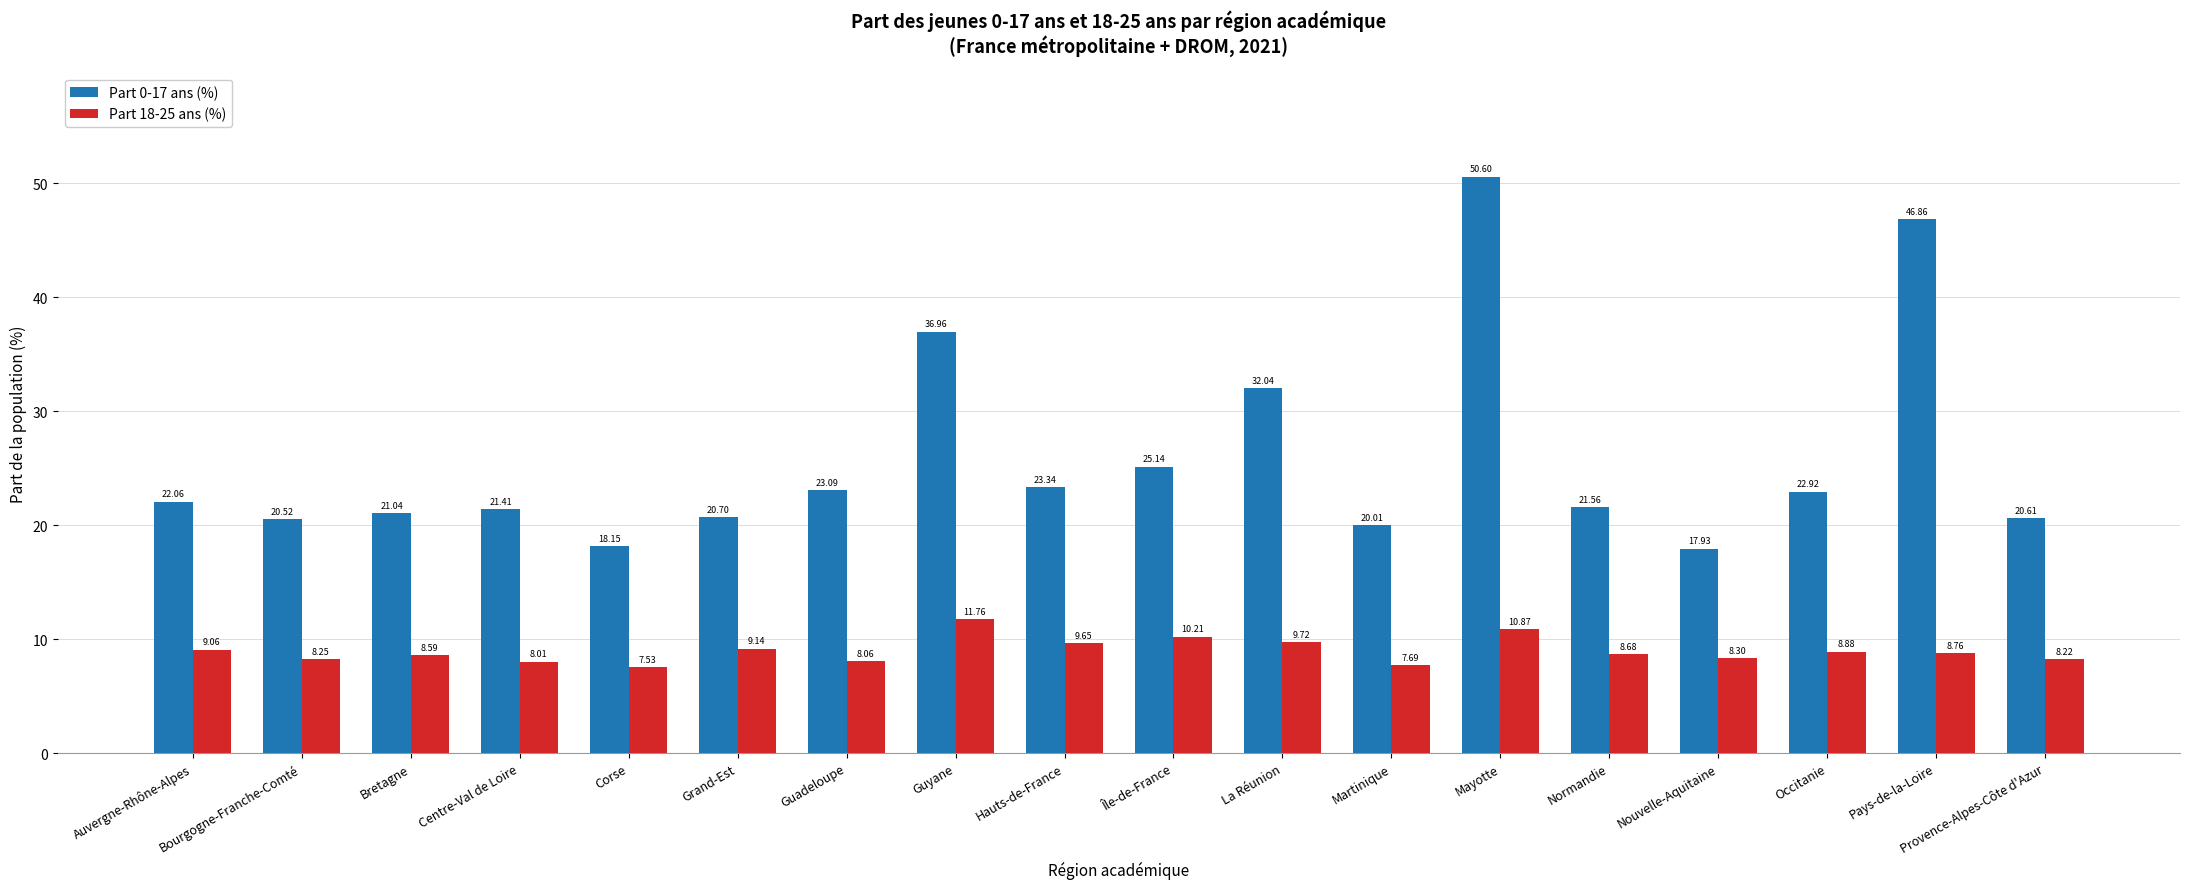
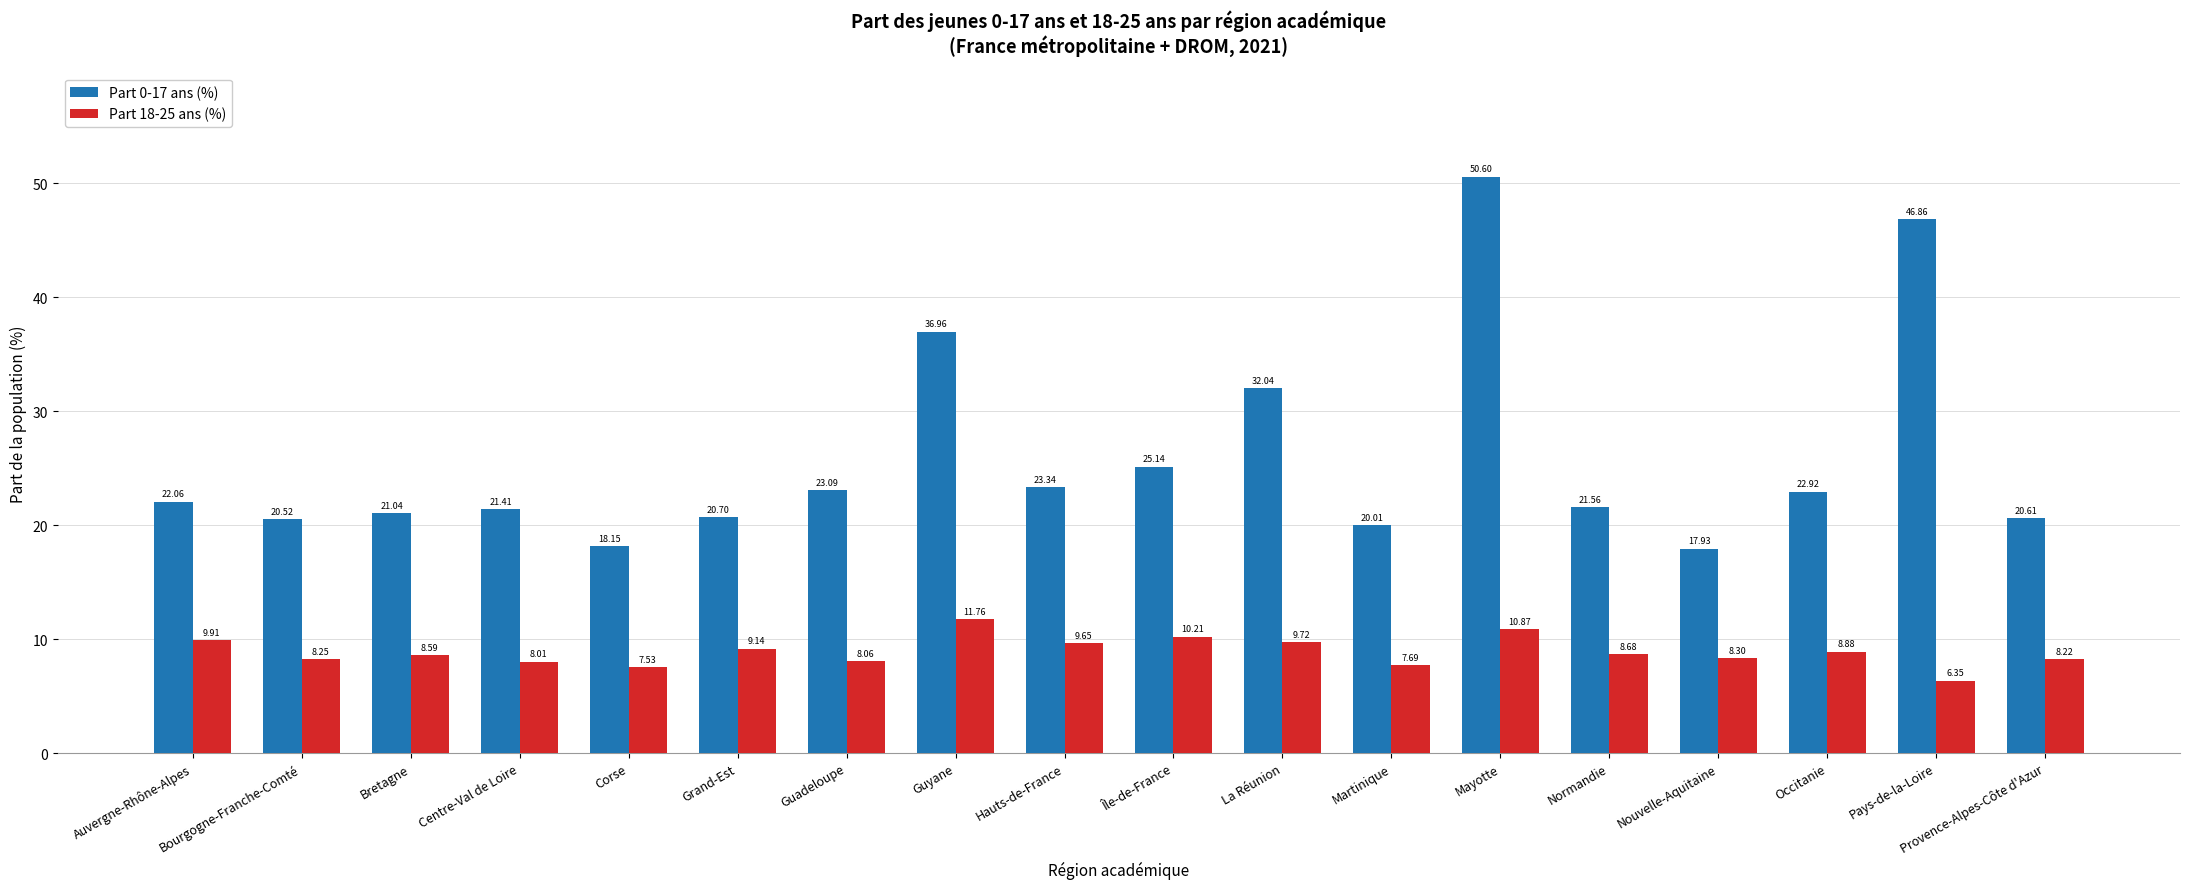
Part 18-25 ans (%), Auvergne-Rhône-Alpes: 9.06 -> 9.91
Part 18-25 ans (%), Pays-de-la-Loire: 8.76 -> 6.35
